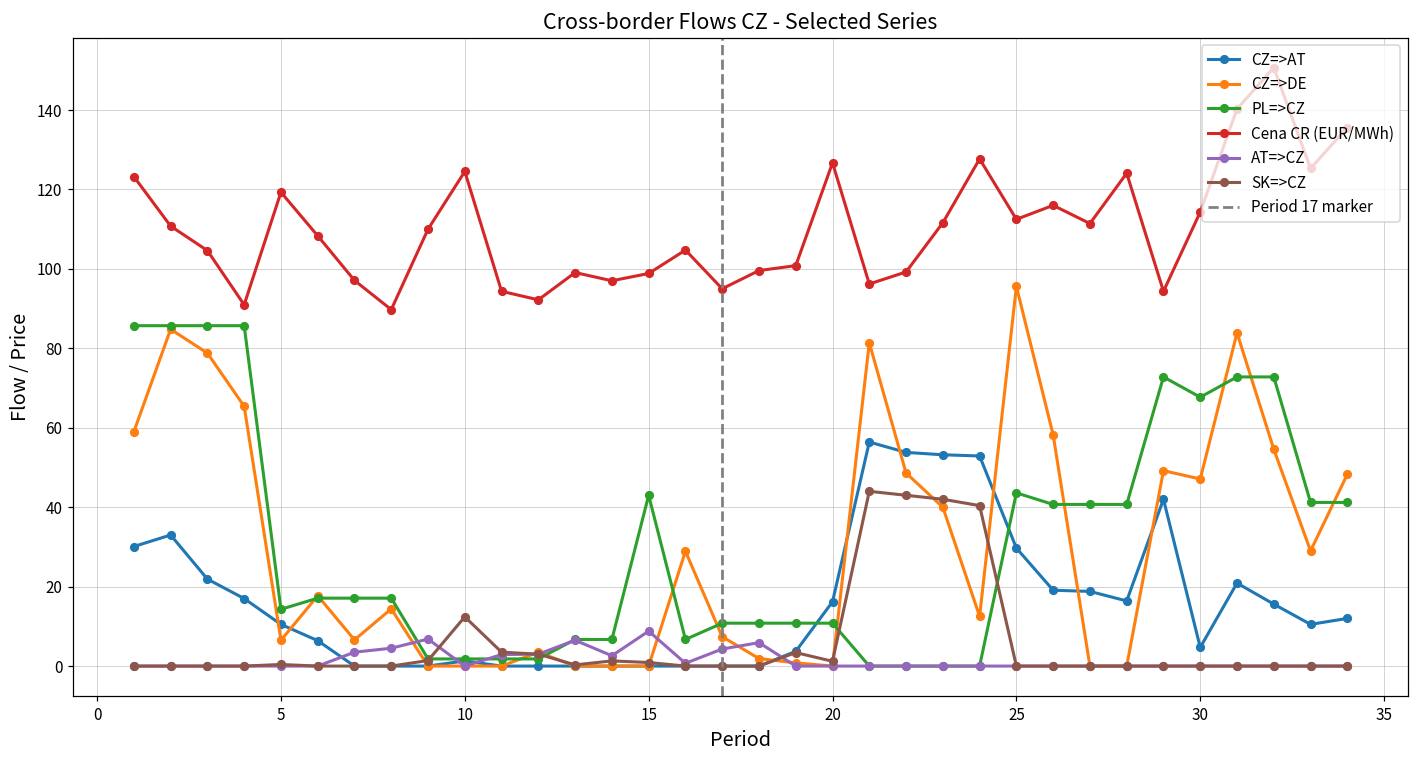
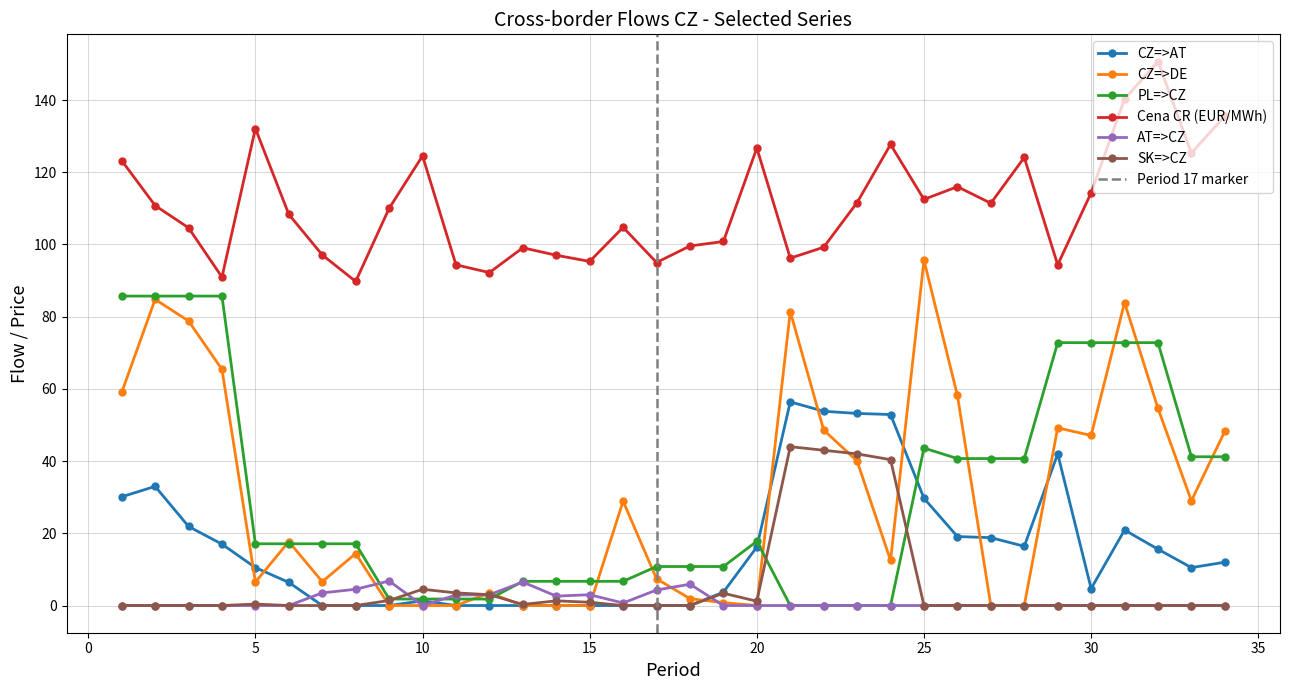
PL=>CZ, 5: 14 -> 17
Cena CR (EUR/MWh), 5: 119 -> 132
SK=>CZ, 10: 12 -> 5
PL=>CZ, 15: 43 -> 7
Cena CR (EUR/MWh), 15: 99 -> 95
AT=>CZ, 15: 9 -> 3
PL=>CZ, 20: 11 -> 18
PL=>CZ, 30: 68 -> 73
